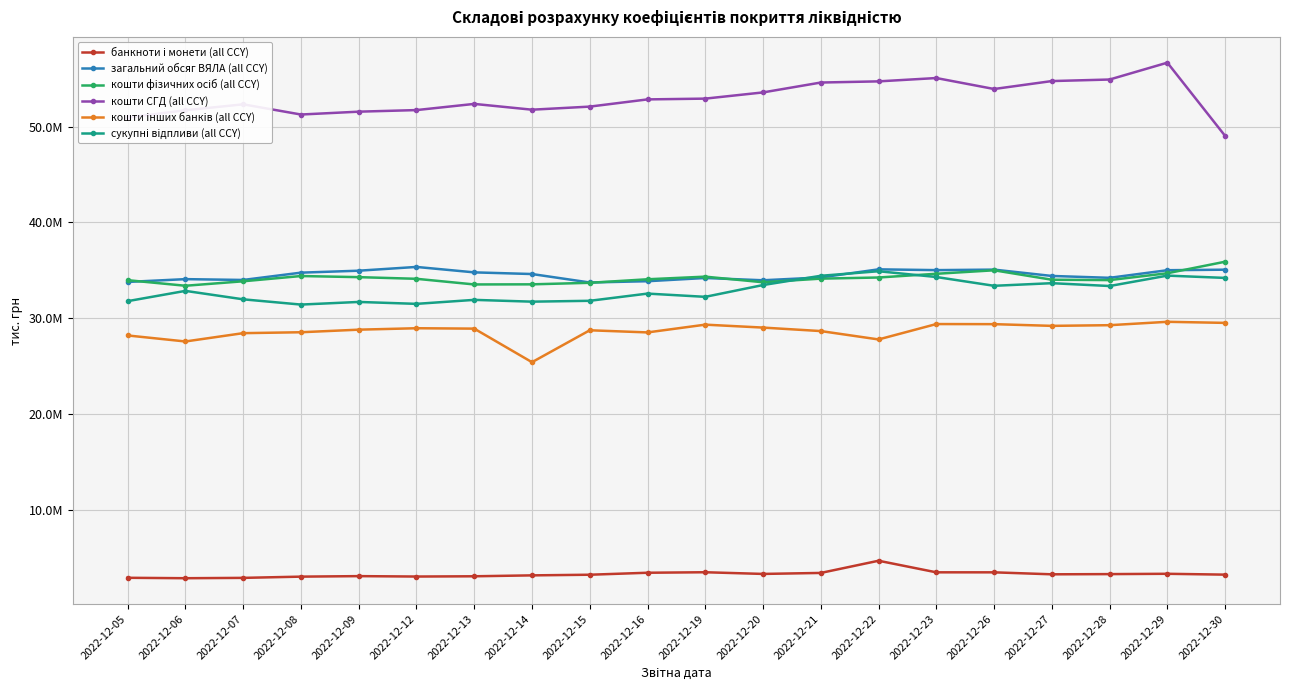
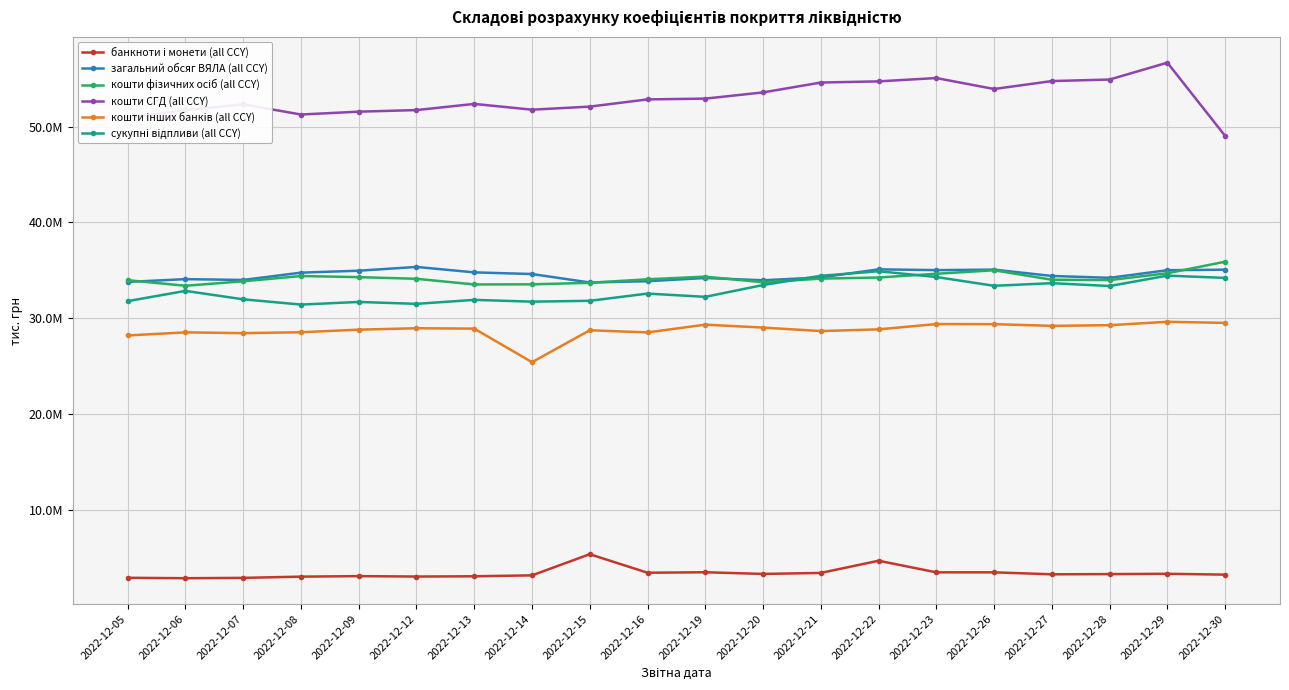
кошти інших банків (all CCY), 2022-12-06: 28000000 -> 29000000
банкноти і монети (all CCY), 2022-12-15: 3000000 -> 5000000
кошти інших банків (all CCY), 2022-12-22: 28000000 -> 29000000
